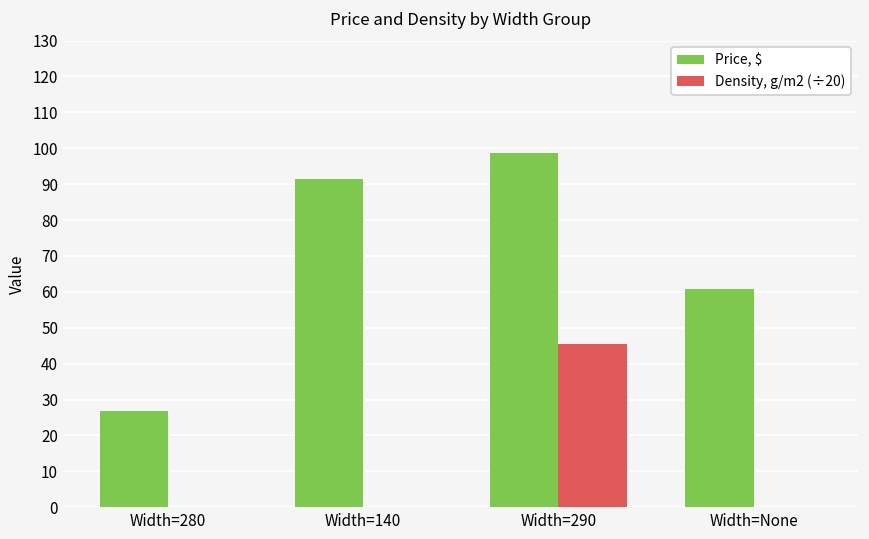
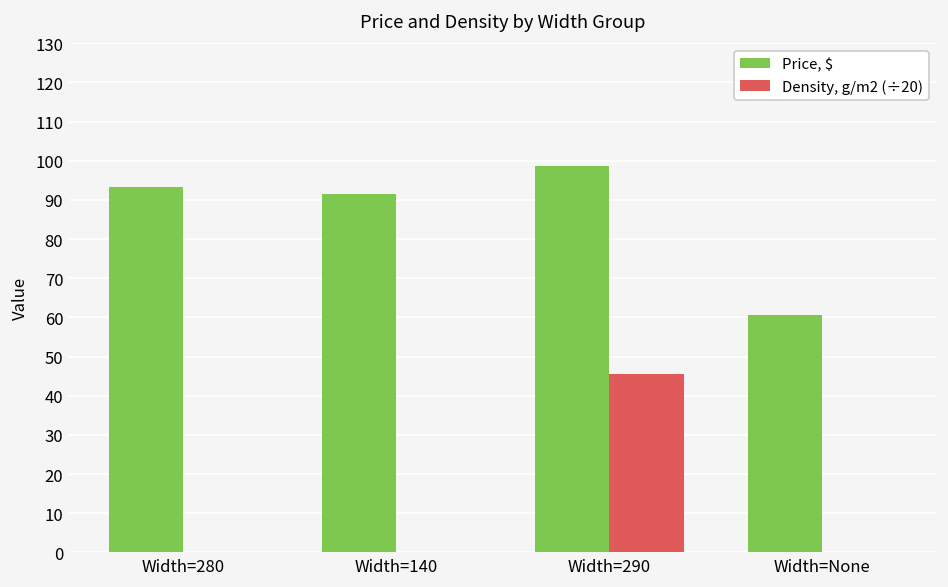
Price, $, Width=280: 27 -> 93
